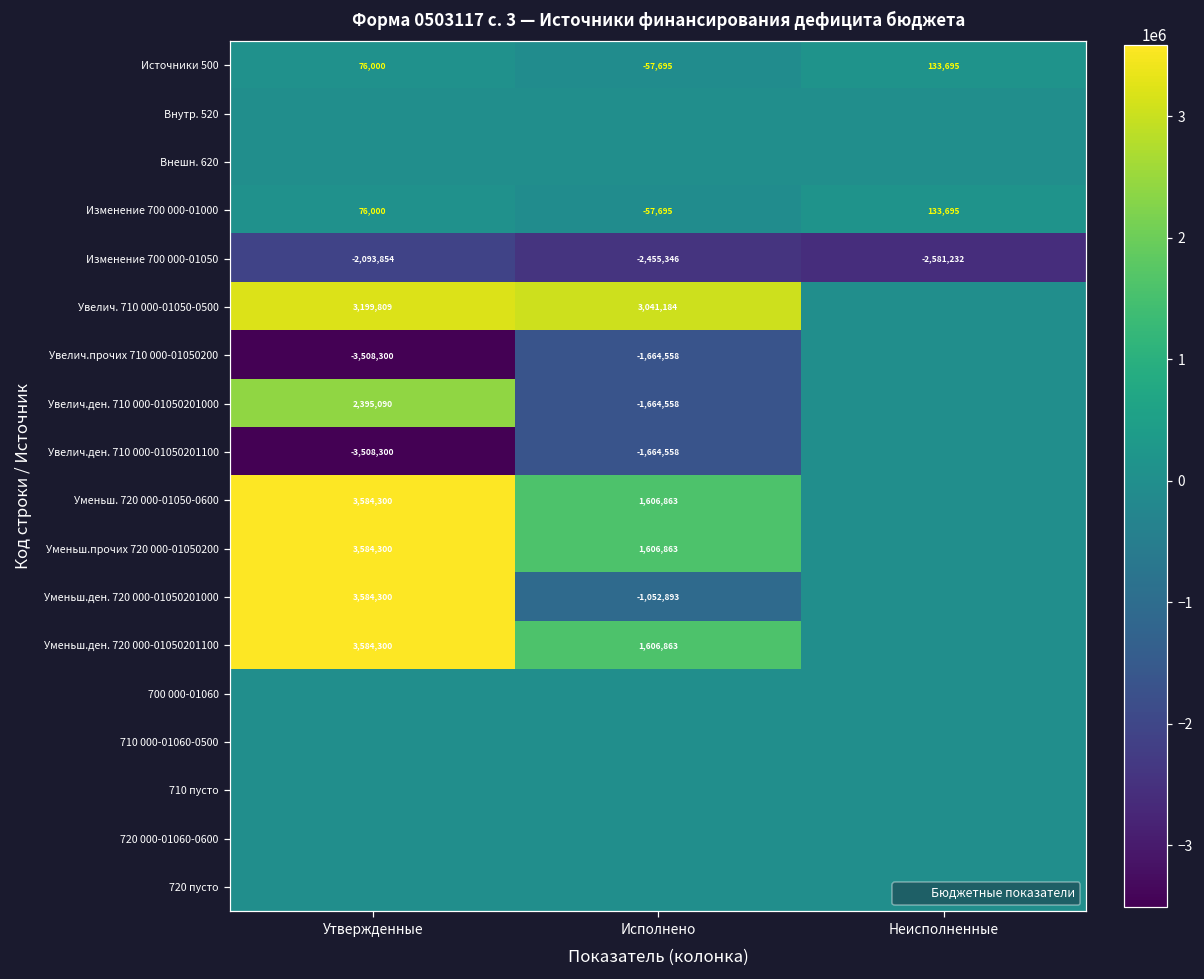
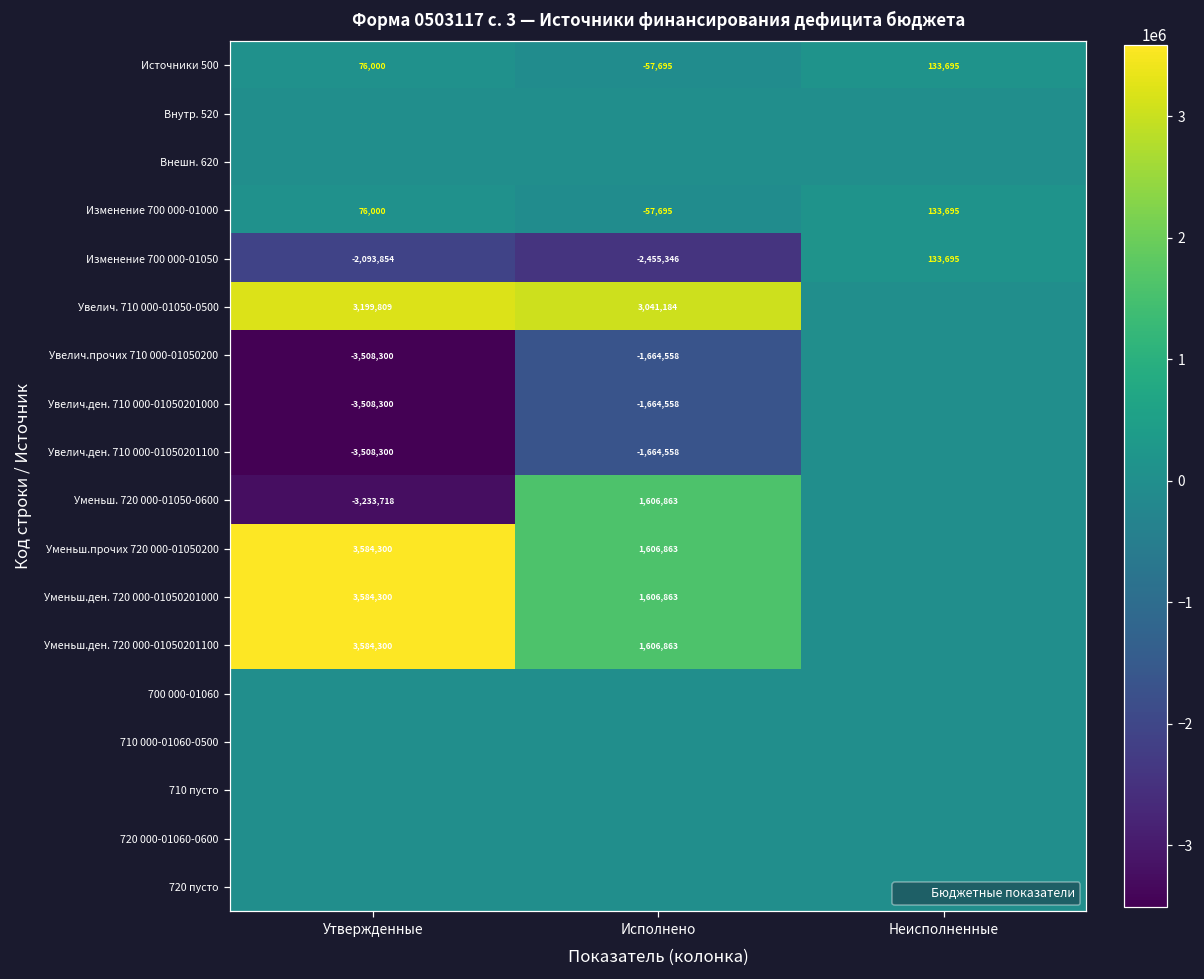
Изменение 700 000-01050, Неисполненные: -2,581,232 -> 133,695
Увелич.ден. 710 000-01050201000, Утвержденные: 2,395,090 -> -3,508,300
Уменьш. 720 000-01050-0600, Утвержденные: 3,584,300 -> -3,233,718
Уменьш.ден. 720 000-01050201000, Исполнено: -1,052,893 -> 1,606,863
